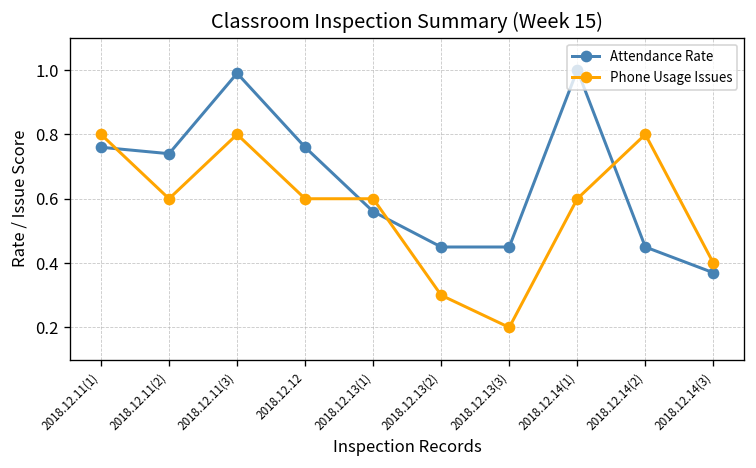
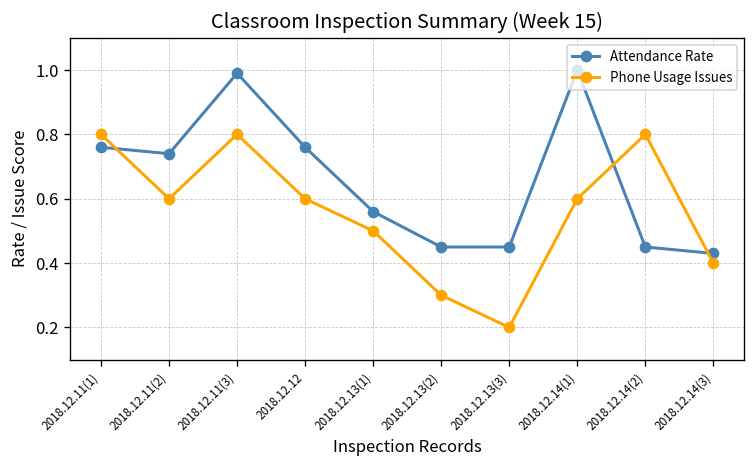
Phone Usage Issues, 2018.12.13(1): 0.6 -> 0.5
Attendance Rate, 2018.12.14(3): 0.37 -> 0.43
